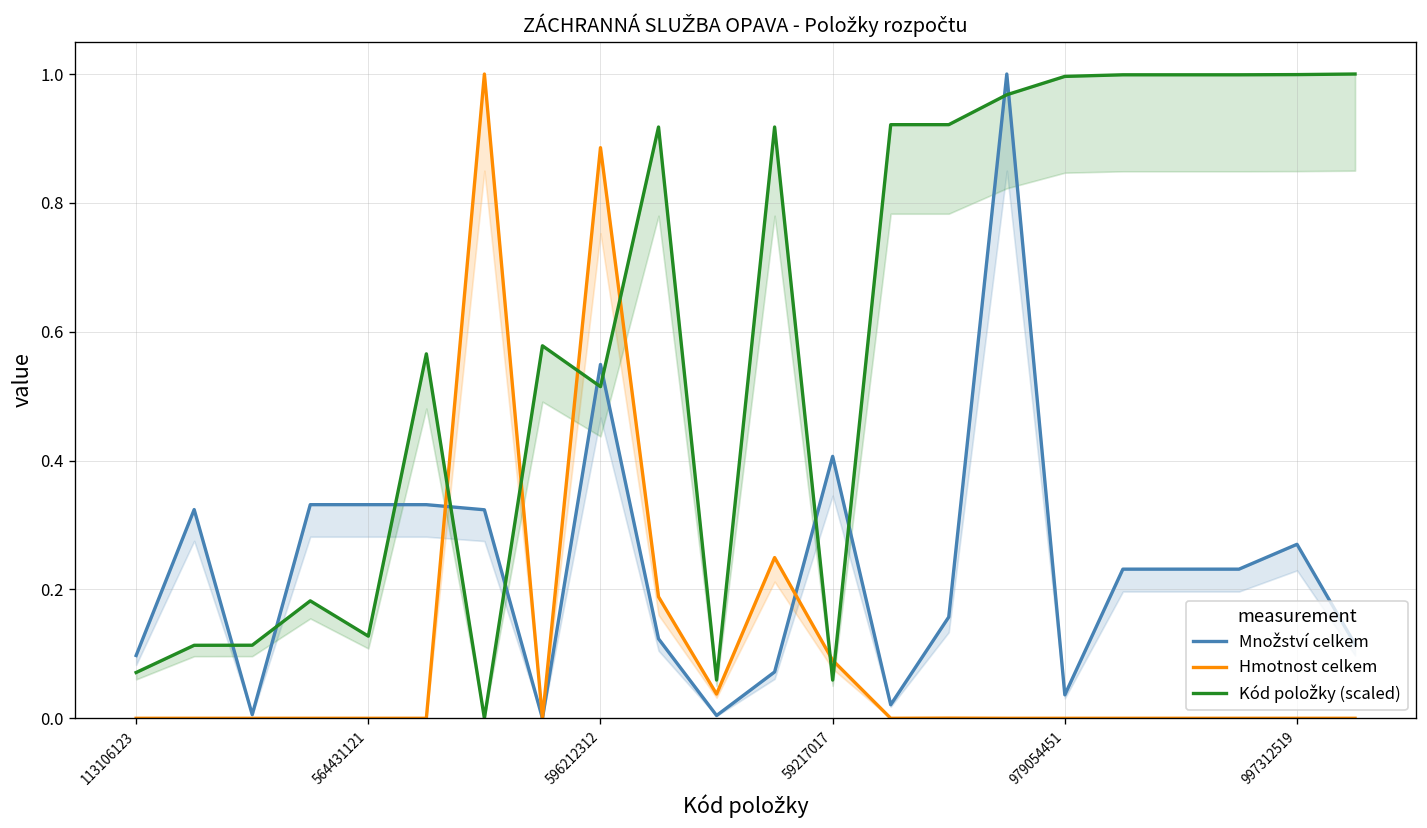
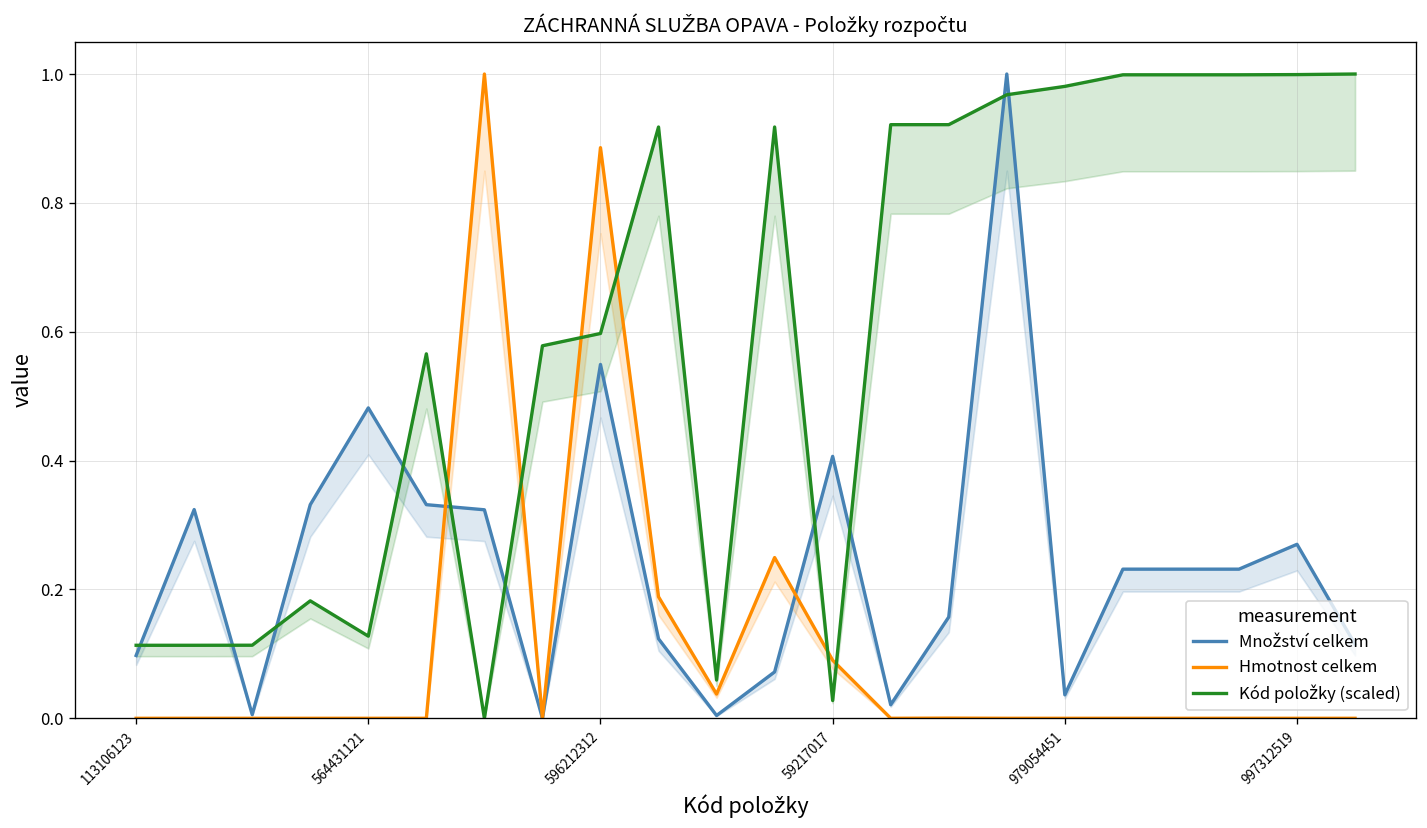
Kód položky (scaled), 113106123: 0.07 -> 0.11
Množství celkem, 564431121: 0.33 -> 0.48
Kód položky (scaled), 596212312: 0.51 -> 0.60
Kód položky (scaled), 59217017: 0.06 -> 0.03
Kód položky (scaled), 979054451: 1.00 -> 0.98
